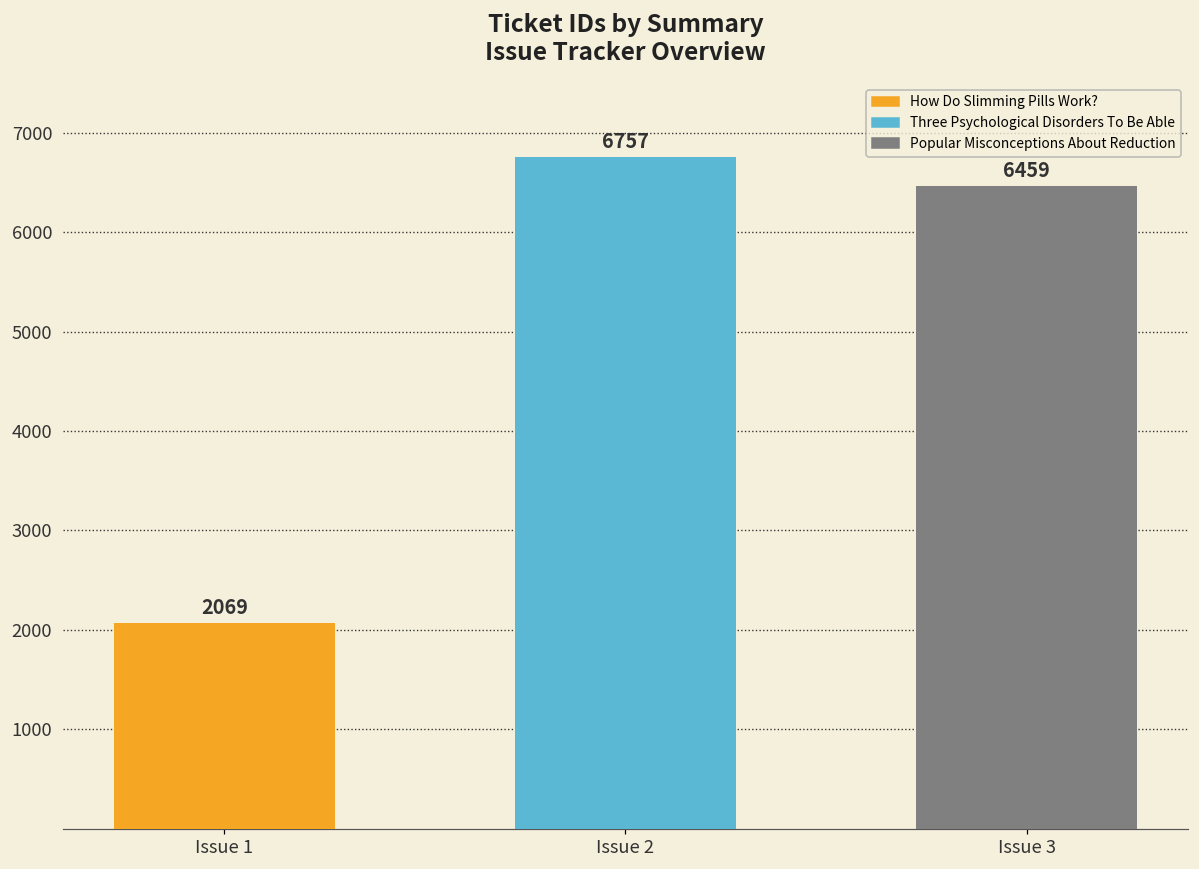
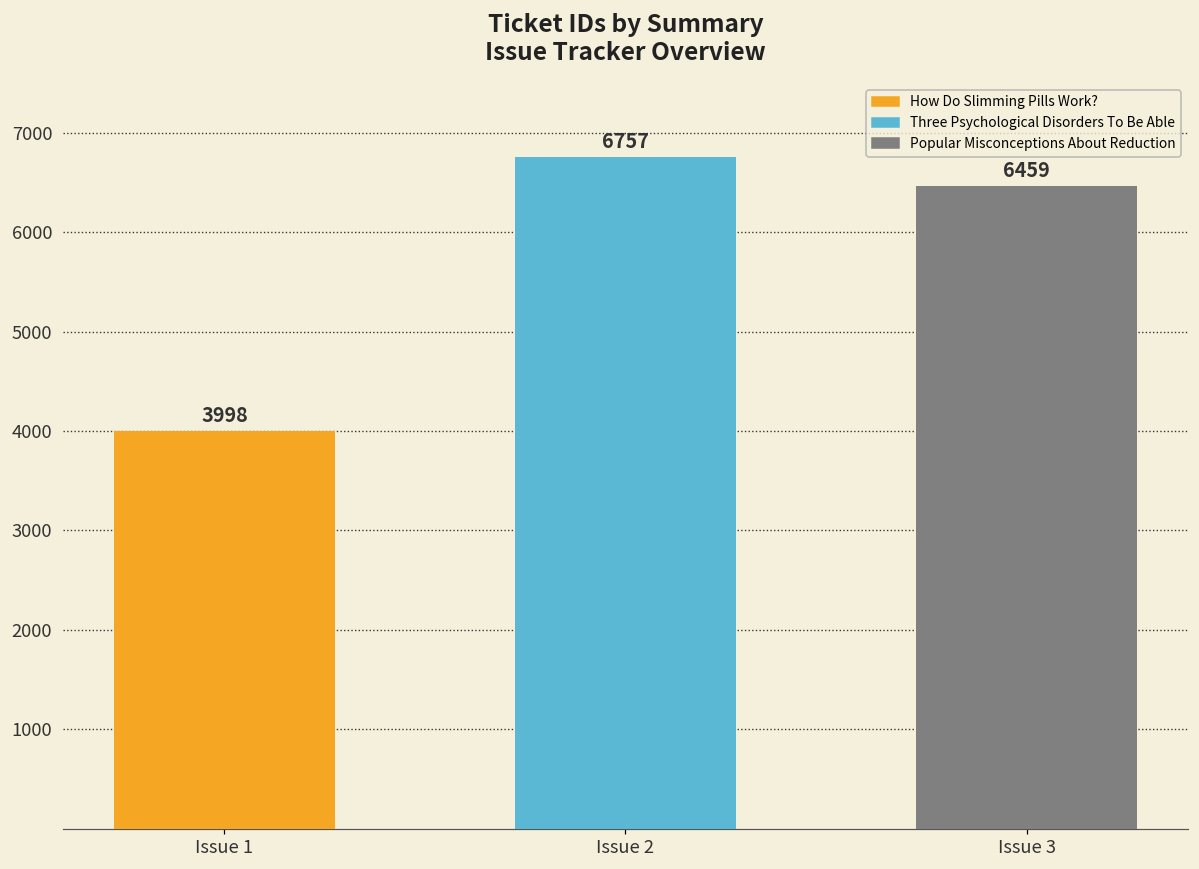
Issue 1: 2069 -> 3998
